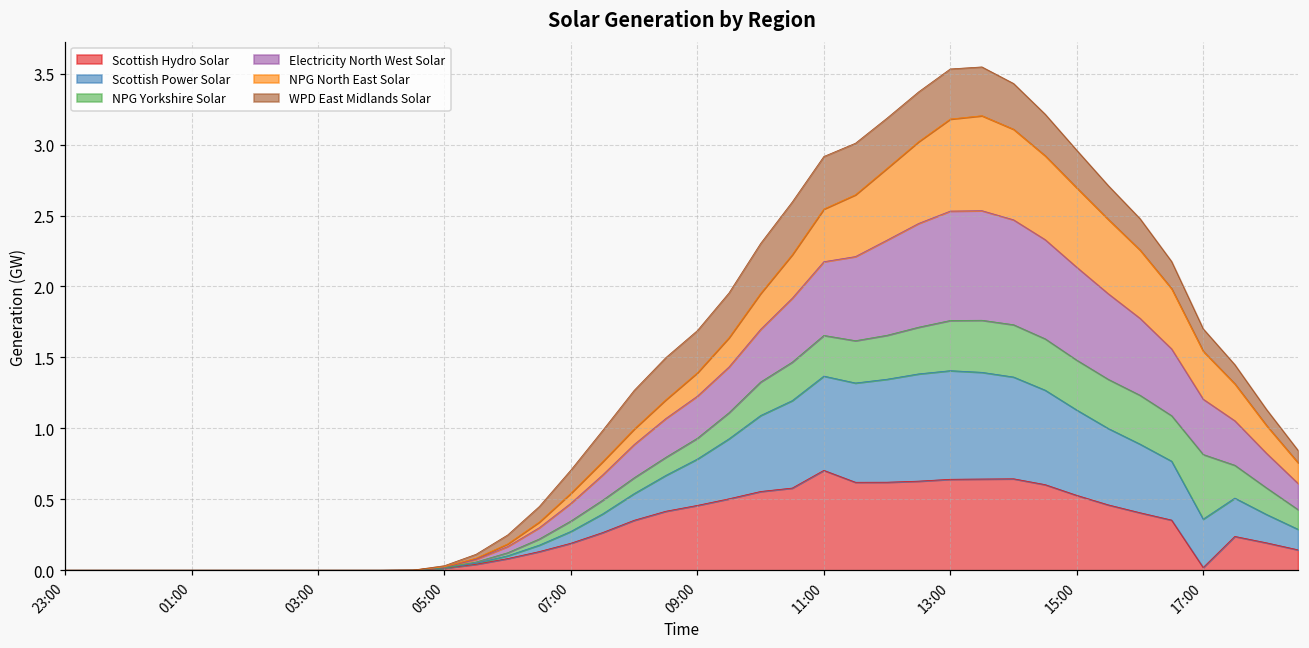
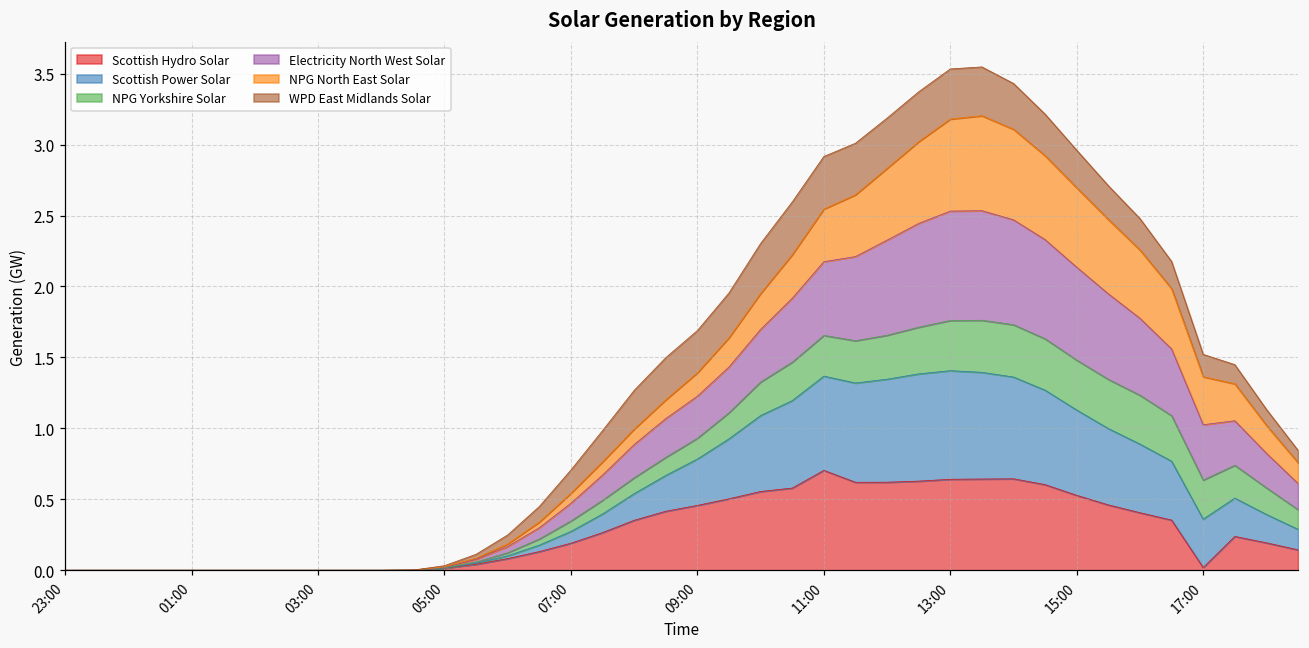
NPG Yorkshire Solar, 17:00: 0.46 -> 0.28
